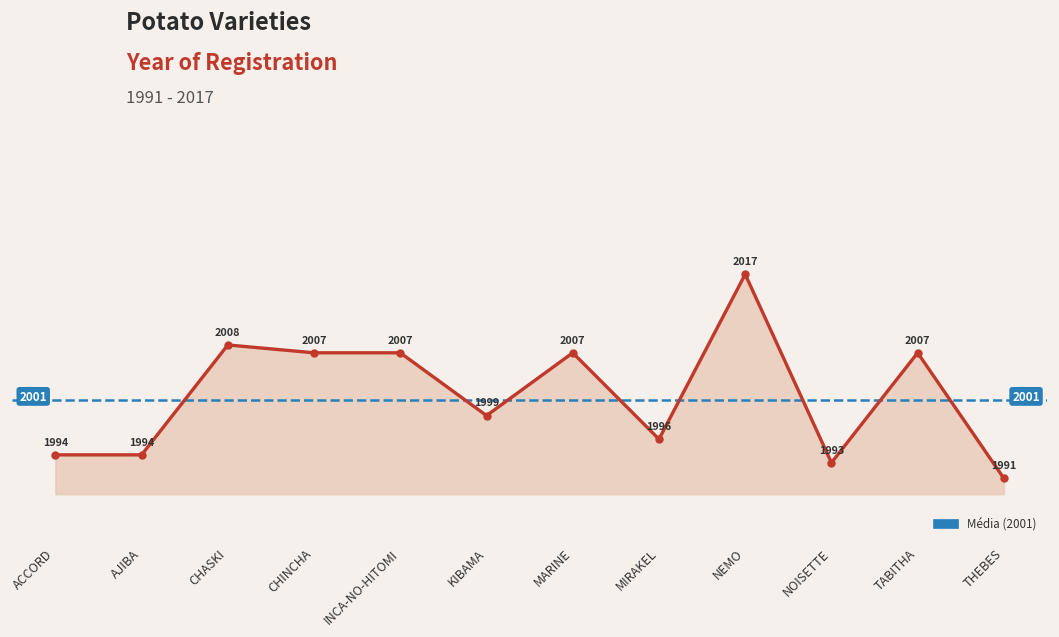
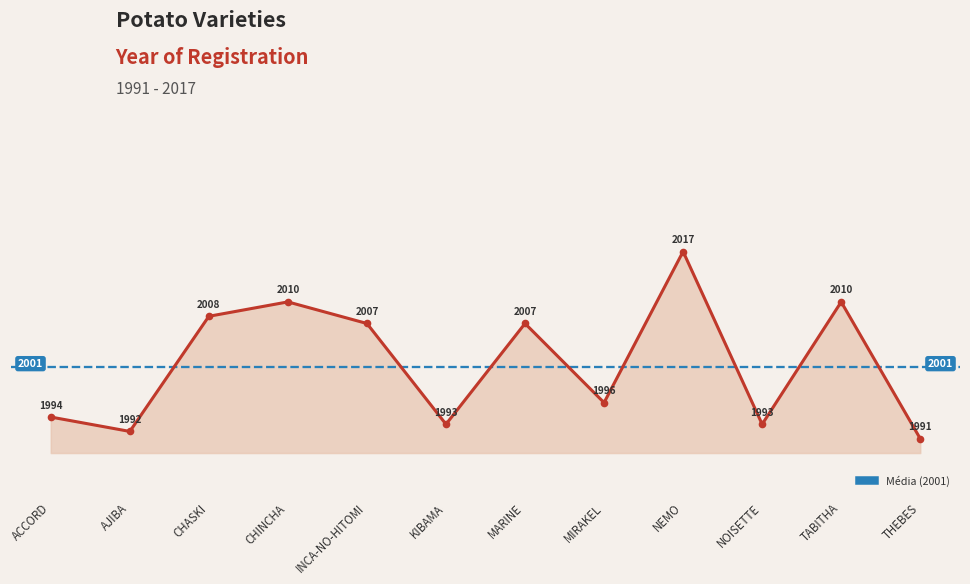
AJIBA: 1994 -> 1992
CHINCHA: 2007 -> 2010
KIBAMA: 1999 -> 1993
TABITHA: 2007 -> 2010
